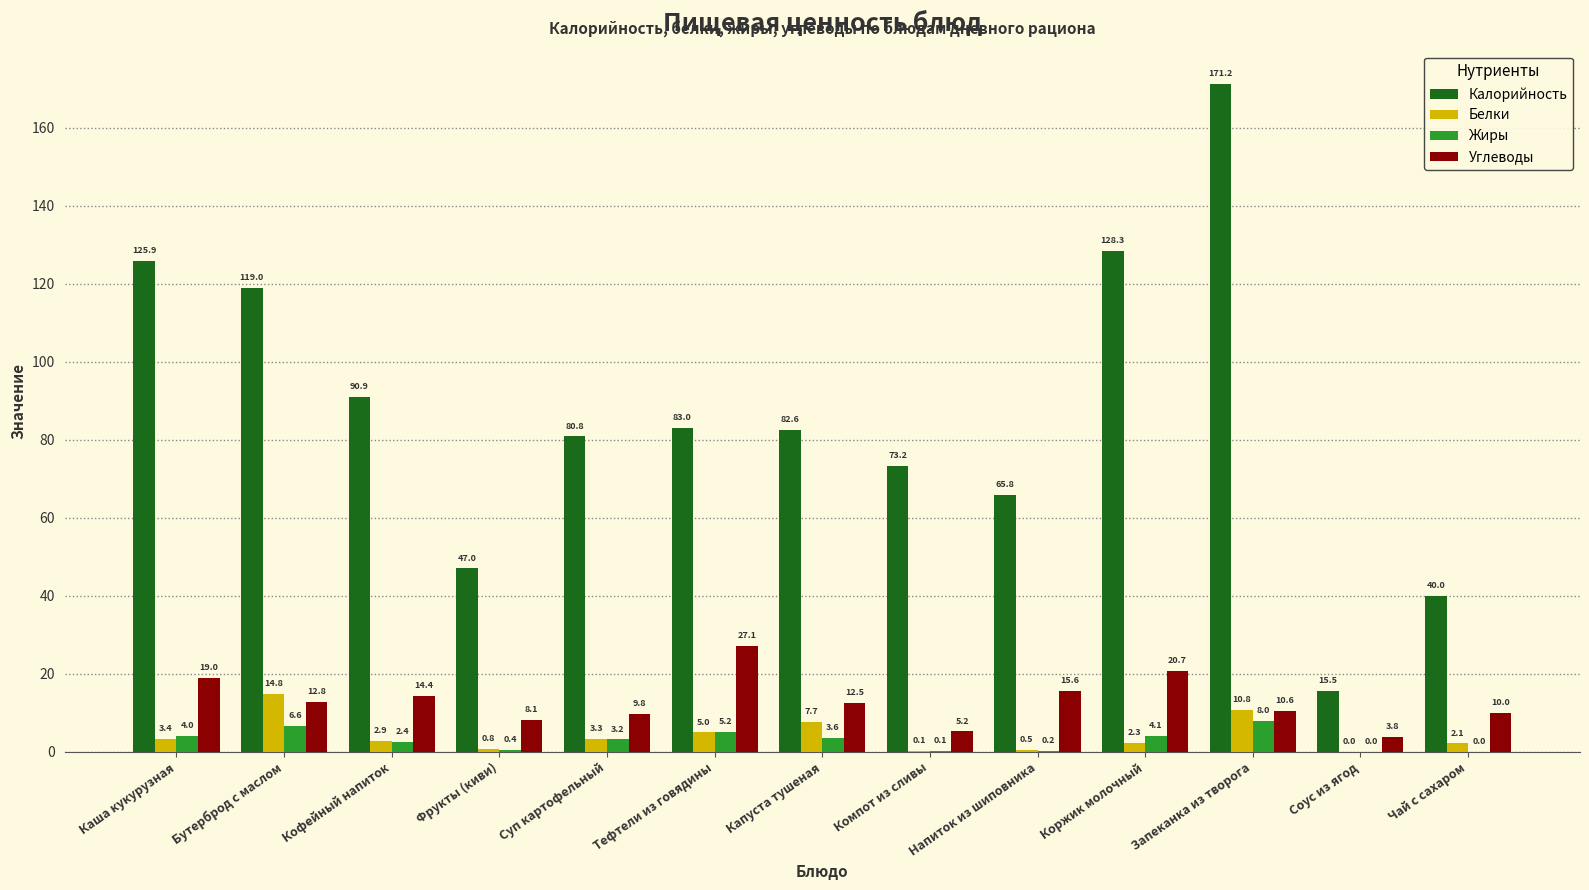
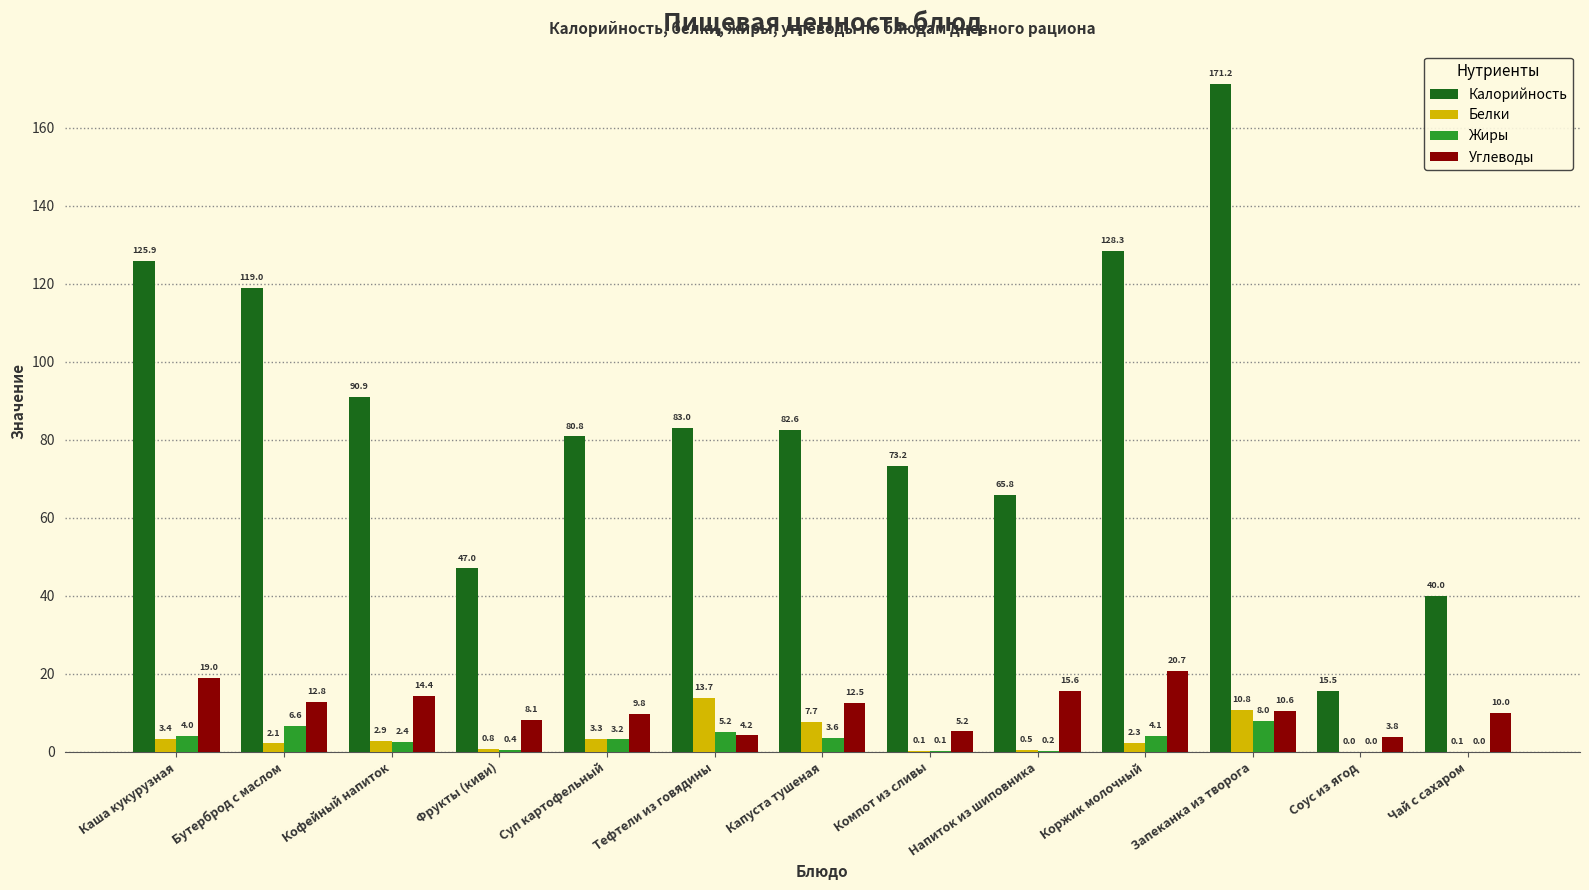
Белки, Бутерброд с маслом: 14.8 -> 2.1
Белки, Тефтели из говядины: 5.0 -> 13.7
Углеводы, Тефтели из говядины: 27.1 -> 4.2
Белки, Чай с сахаром: 2.1 -> 0.1
